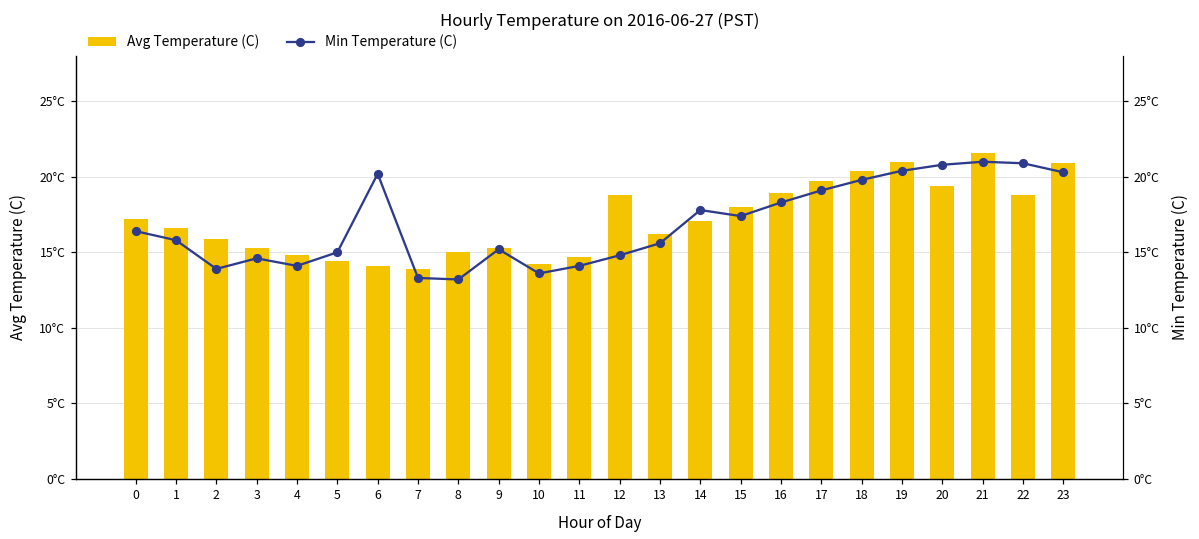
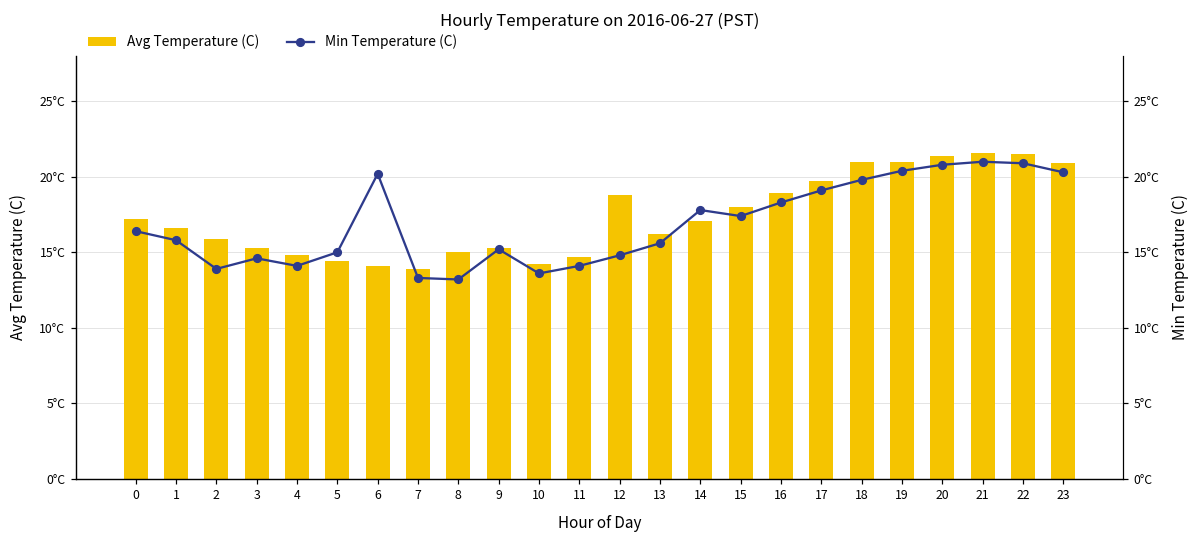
Avg Temperature (C), 18: 20.4°C -> 21.0°C
Avg Temperature (C), 20: 19.4°C -> 21.4°C
Avg Temperature (C), 22: 18.8°C -> 21.5°C
